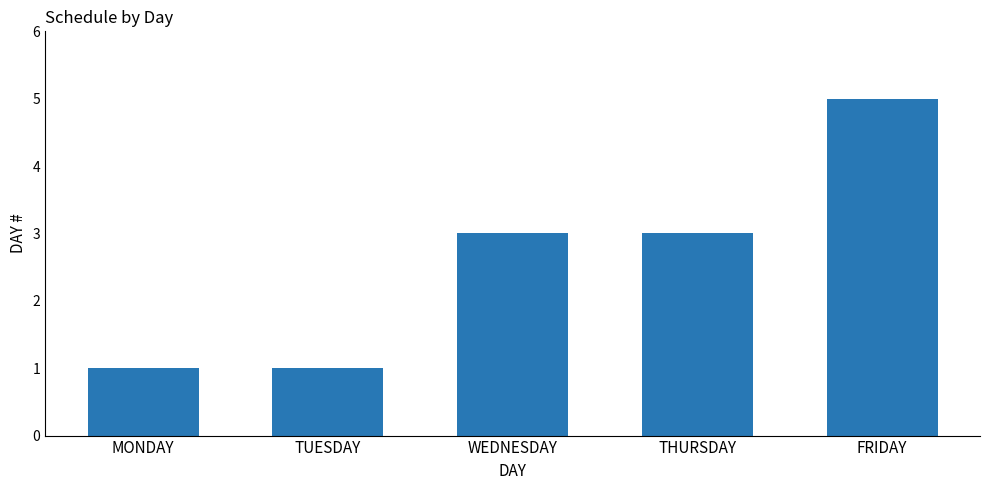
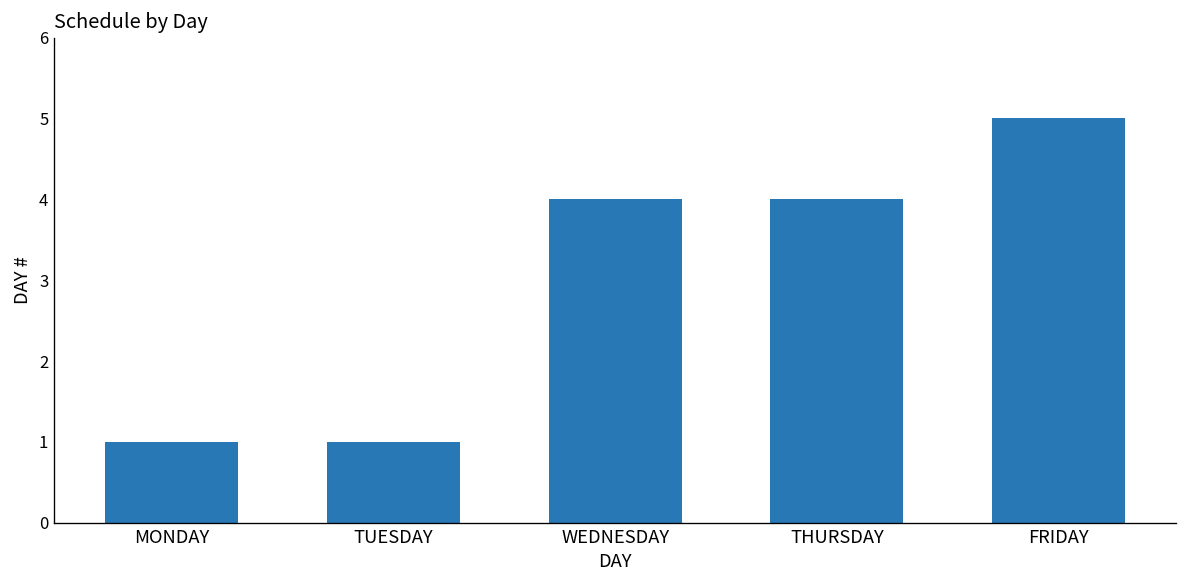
WEDNESDAY: 3 -> 4
THURSDAY: 3 -> 4
